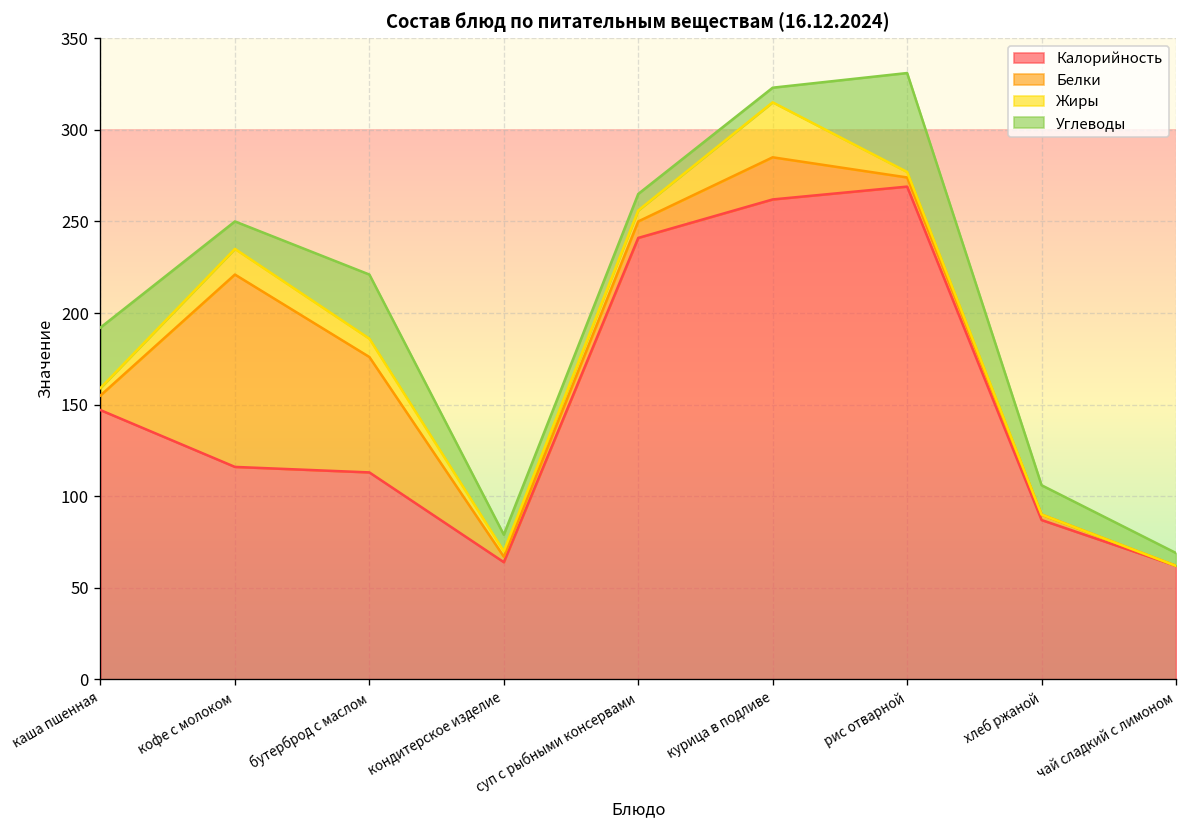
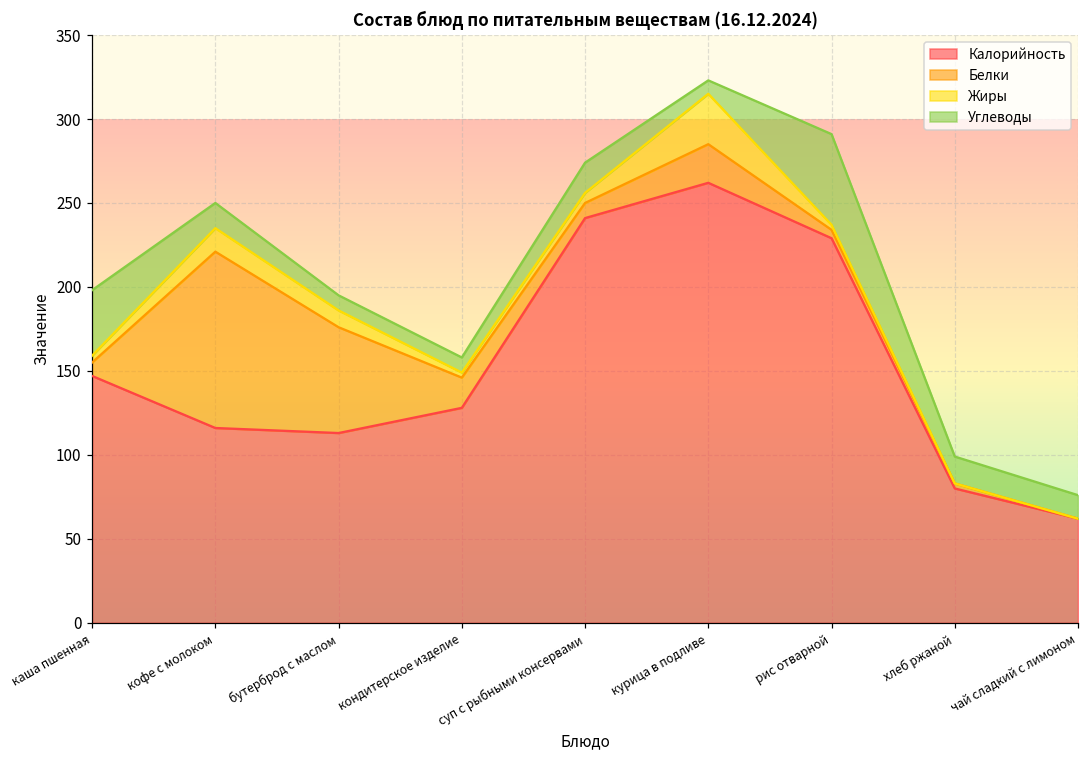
Углеводы, каша пшенная: 33 -> 39
Углеводы, бутерброд с маслом: 35 -> 9
Калорийность, кондитерское изделие: 64 -> 128
Белки, кондитерское изделие: 3 -> 18
Углеводы, суп с рыбными консервами: 9 -> 18
Калорийность, рис отварной: 269 -> 229
Калорийность, хлеб ржаной: 87 -> 80
Углеводы, чай сладкий с лимоном: 7 -> 14
